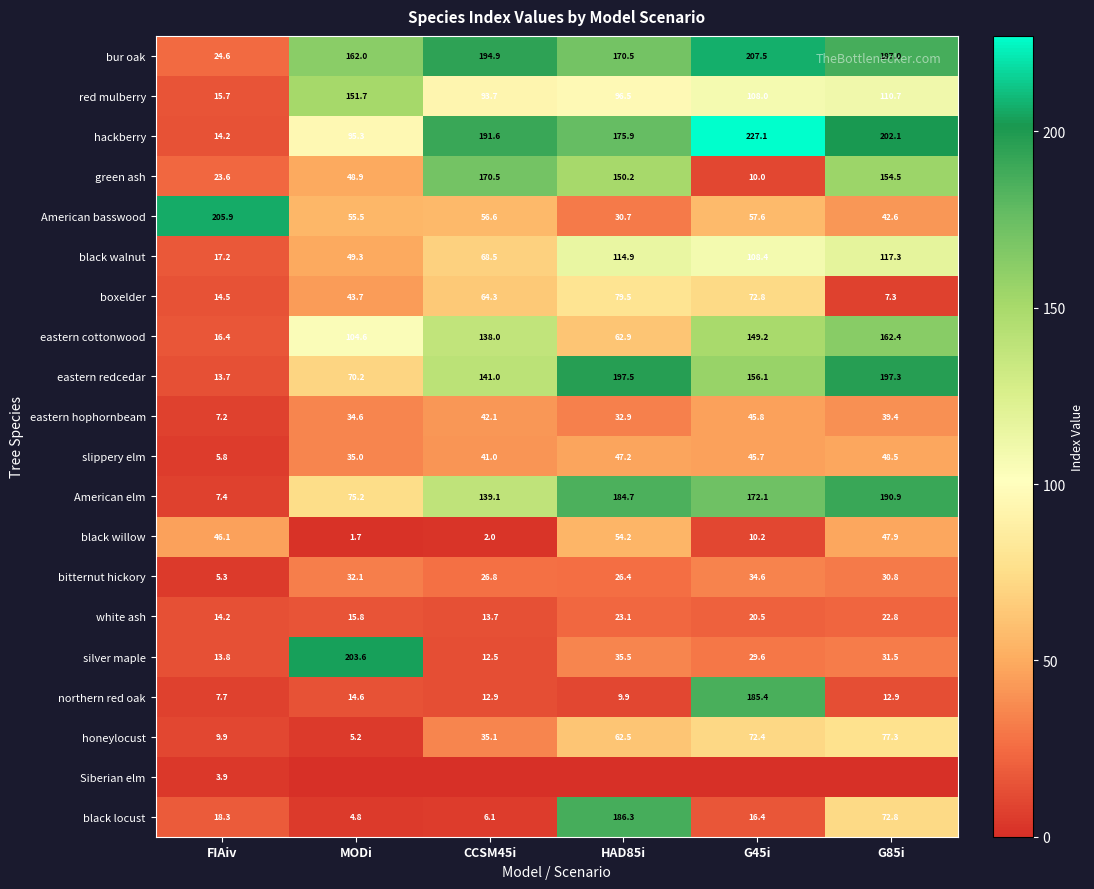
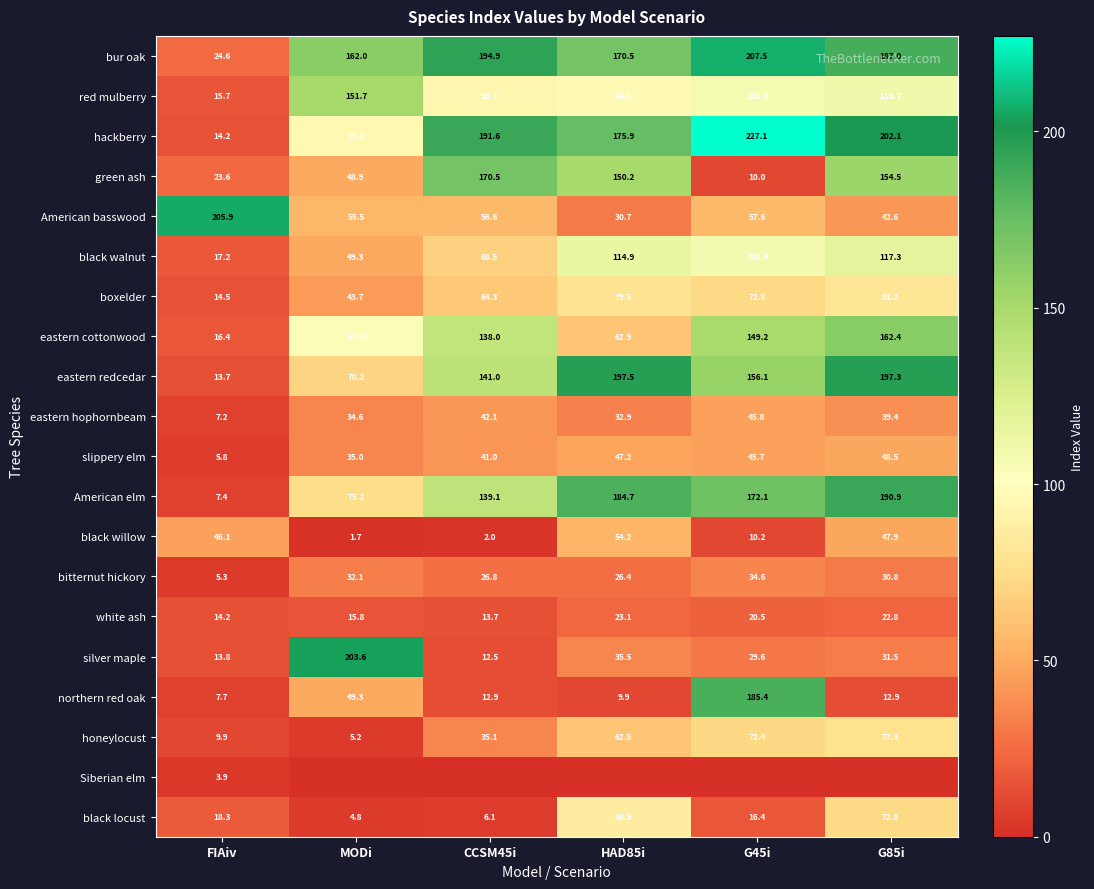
boxelder, G85i: 7.3 -> 81.2
northern red oak, MODi: 14.6 -> 49.3
black locust, HAD85i: 186.3 -> 86.9
